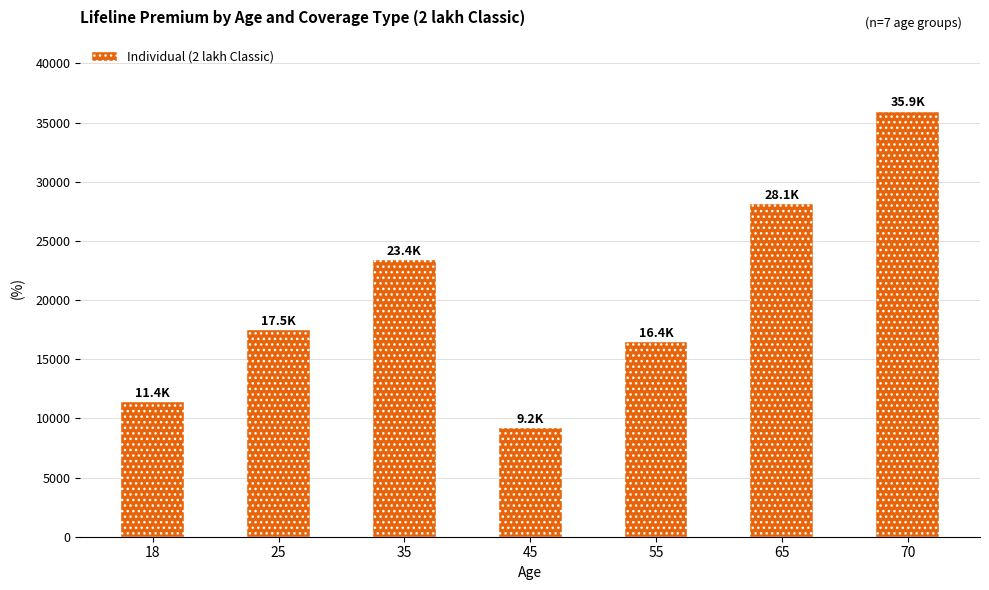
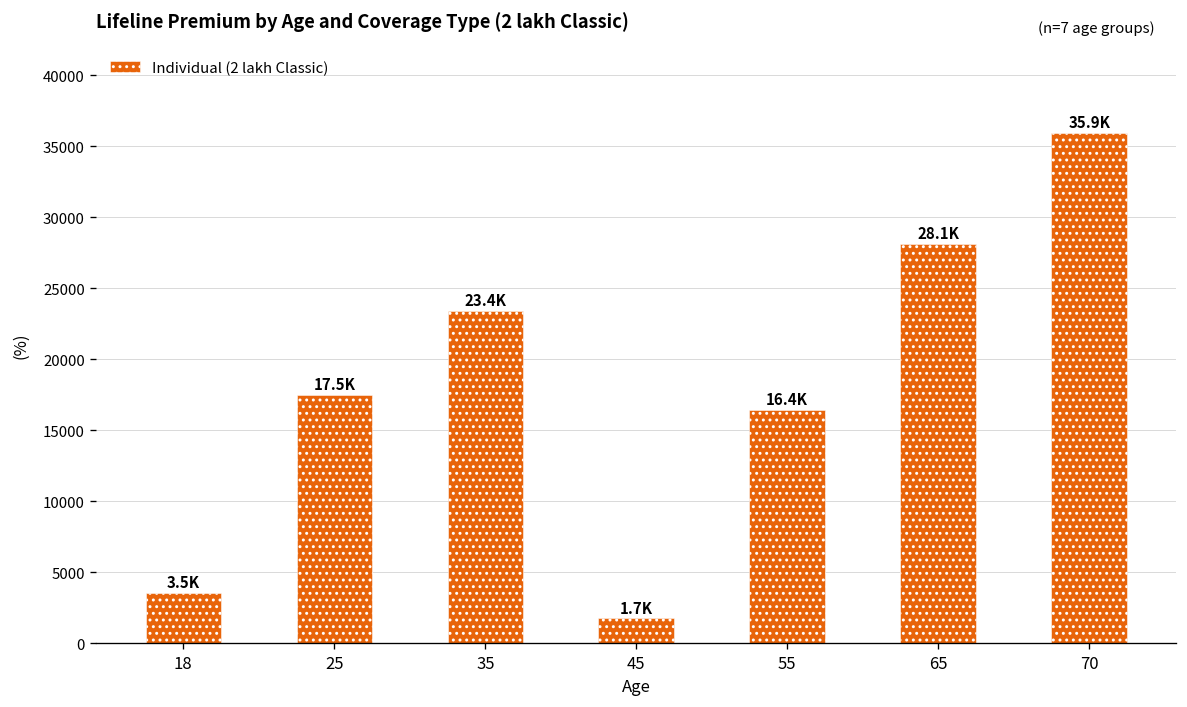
18: 11.4K -> 3.5K
45: 9.2K -> 1.7K
